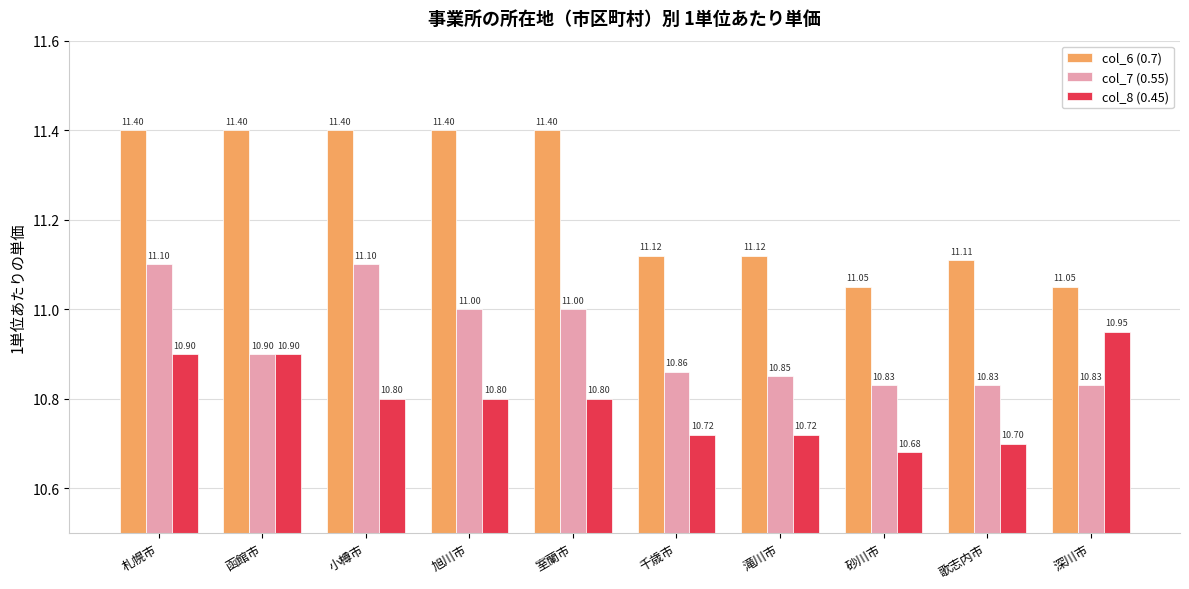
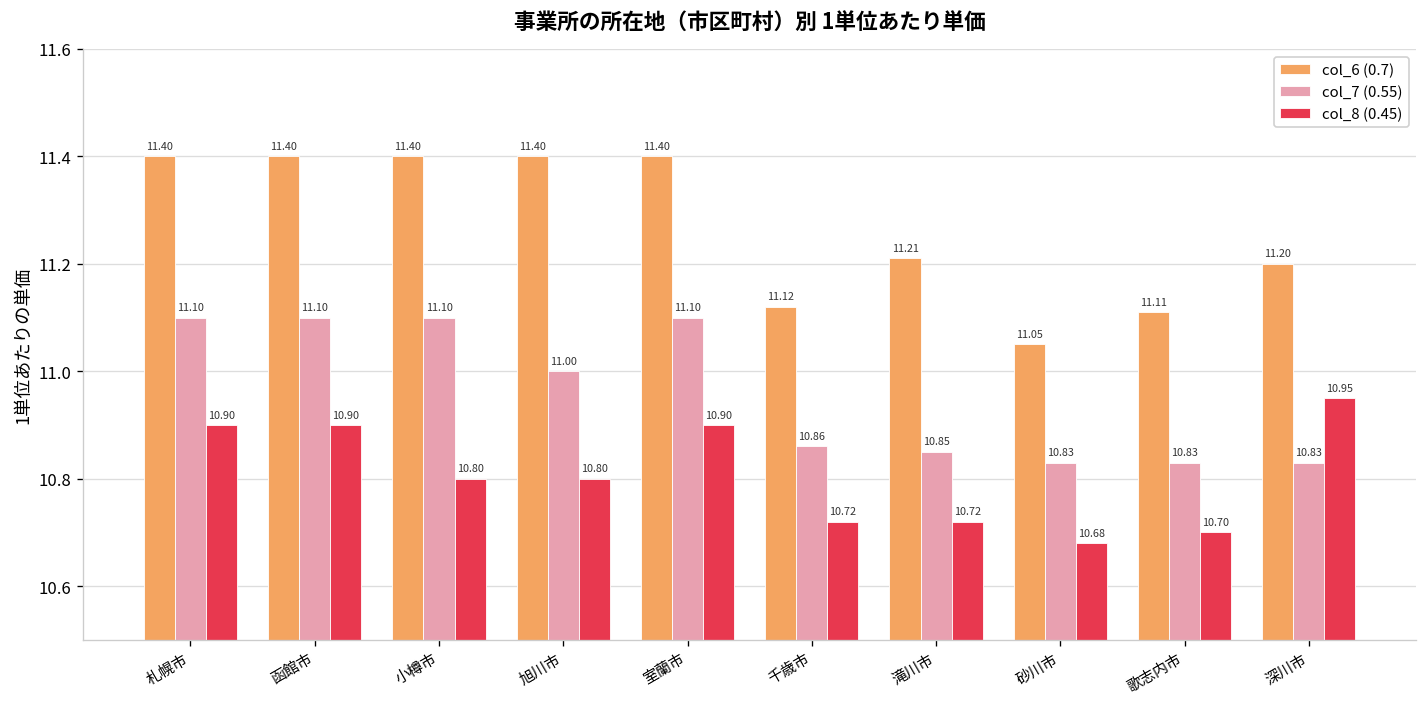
col_7 (0.55), 函館市: 10.90 -> 11.10
col_7 (0.55), 室蘭市: 11.00 -> 11.10
col_8 (0.45), 室蘭市: 10.80 -> 10.90
col_6 (0.7), 滝川市: 11.12 -> 11.21
col_6 (0.7), 深川市: 11.05 -> 11.20
